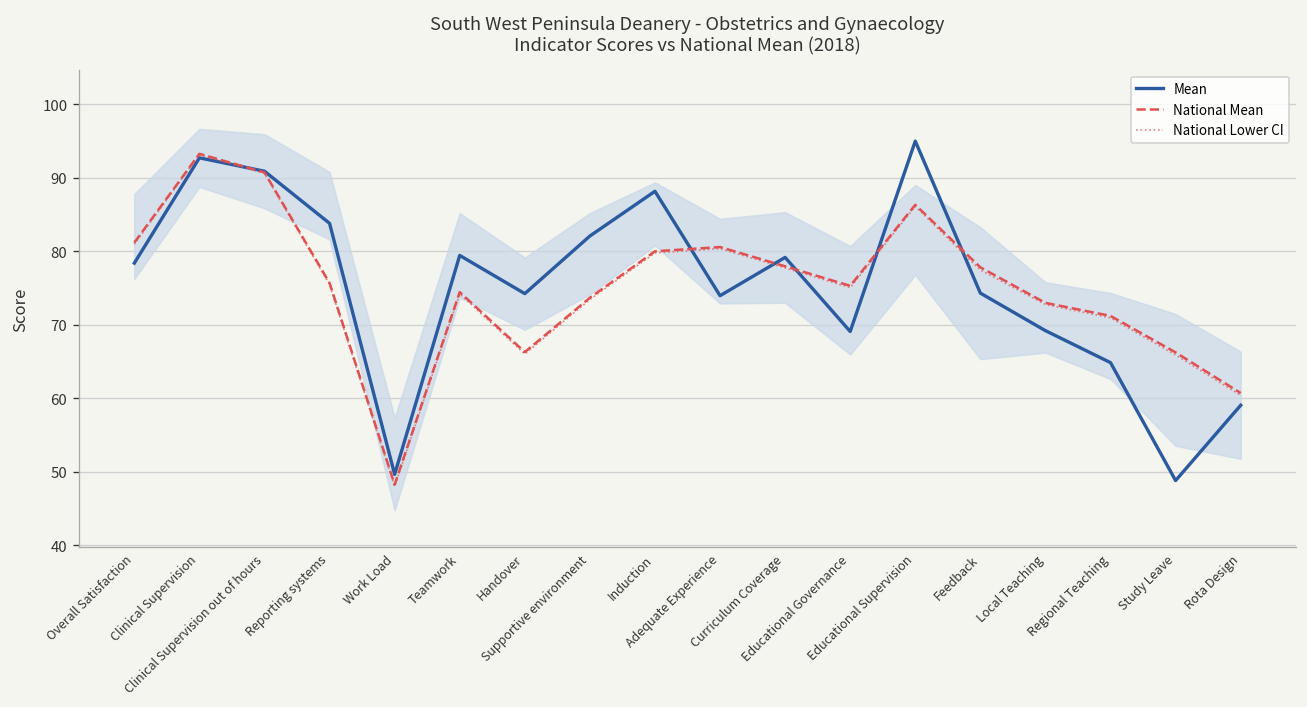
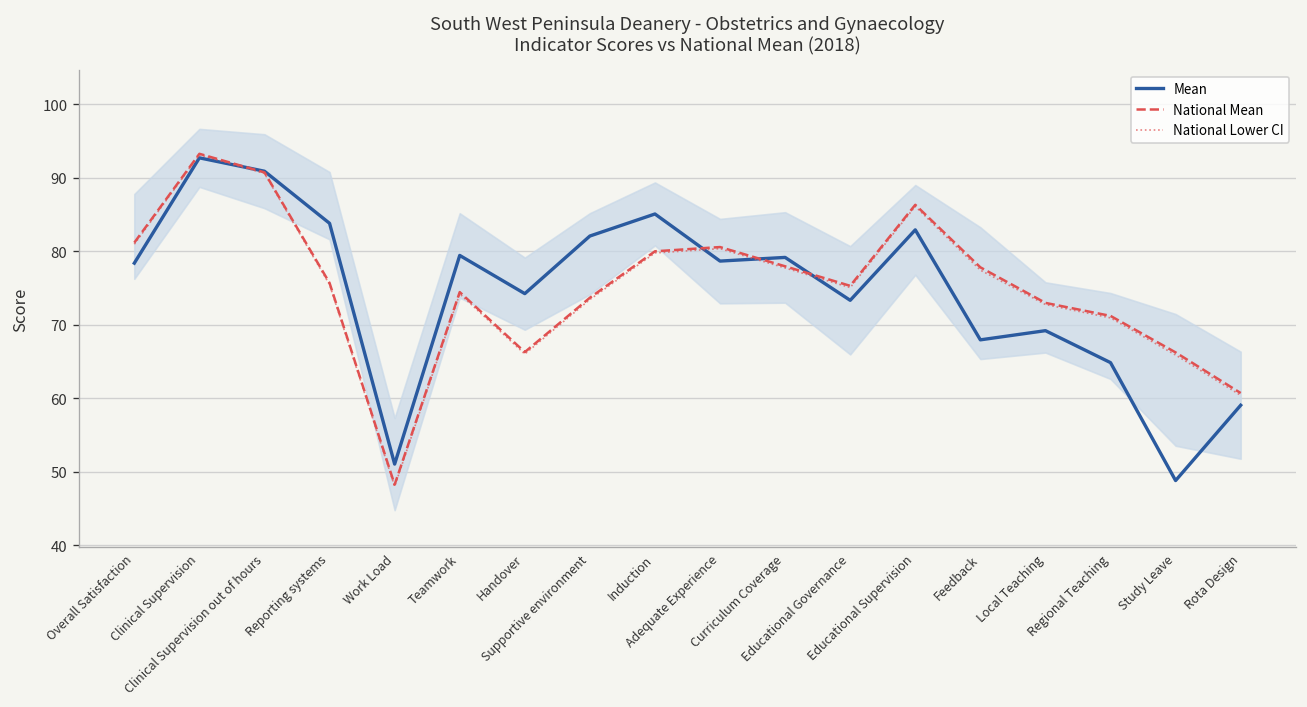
Mean, Work Load: 50 -> 51
Mean, Induction: 88 -> 85
Mean, Adequate Experience: 74 -> 79
Mean, Educational Governance: 69 -> 73
Mean, Educational Supervision: 95 -> 83
Mean, Feedback: 74 -> 68
